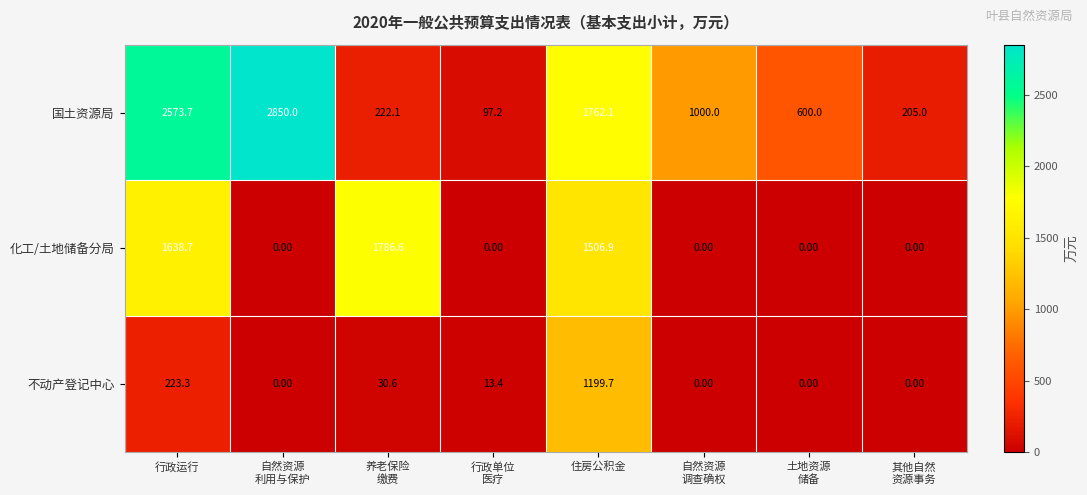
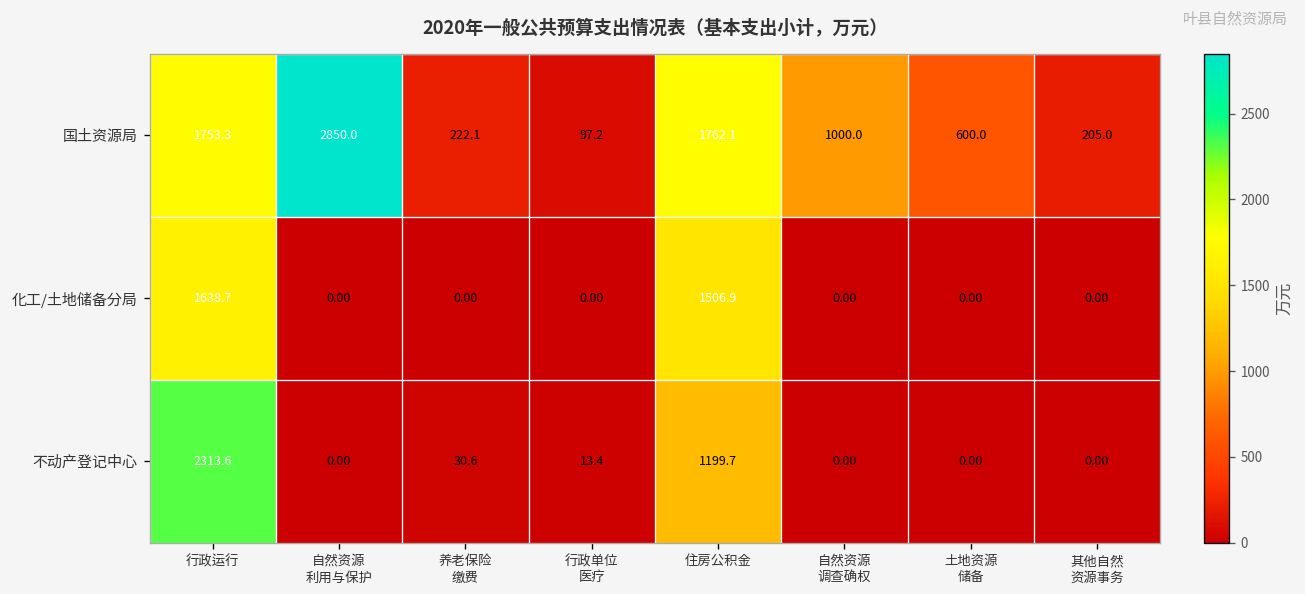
国土资源局, 行政运行: 2573.7 -> 1753.3
化工/土地储备分局, 养老保险 缴费: 1786.6 -> 0.00
不动产登记中心, 行政运行: 223.3 -> 2313.6
